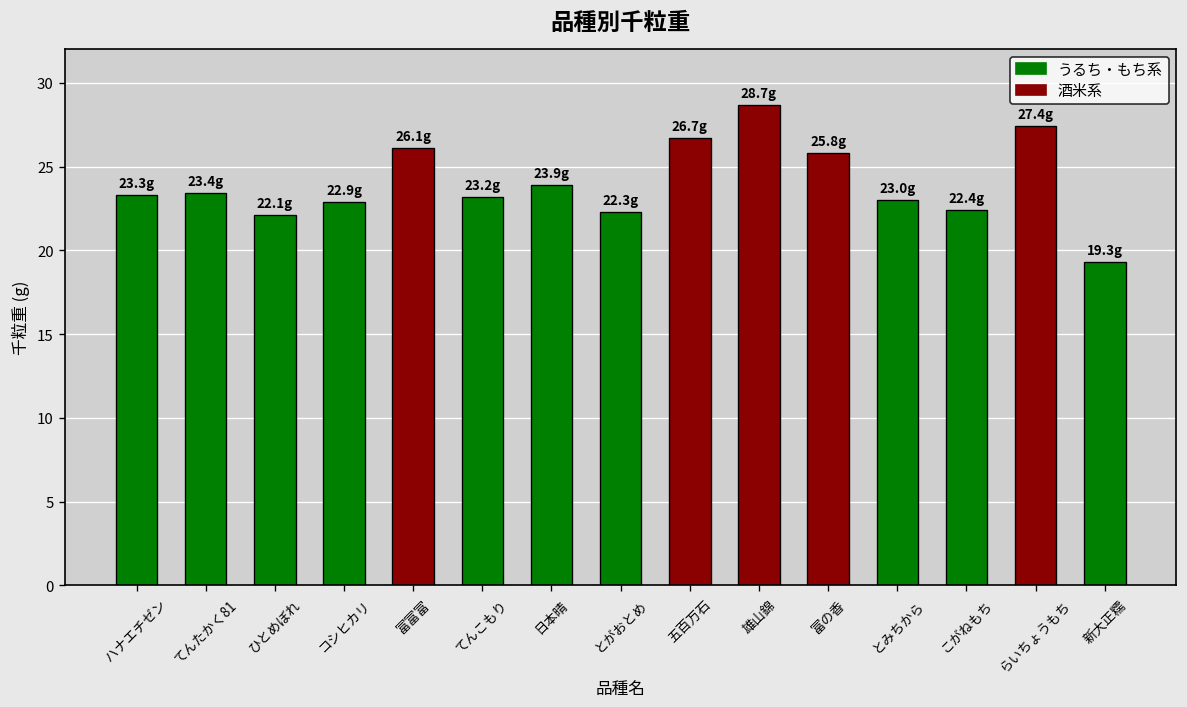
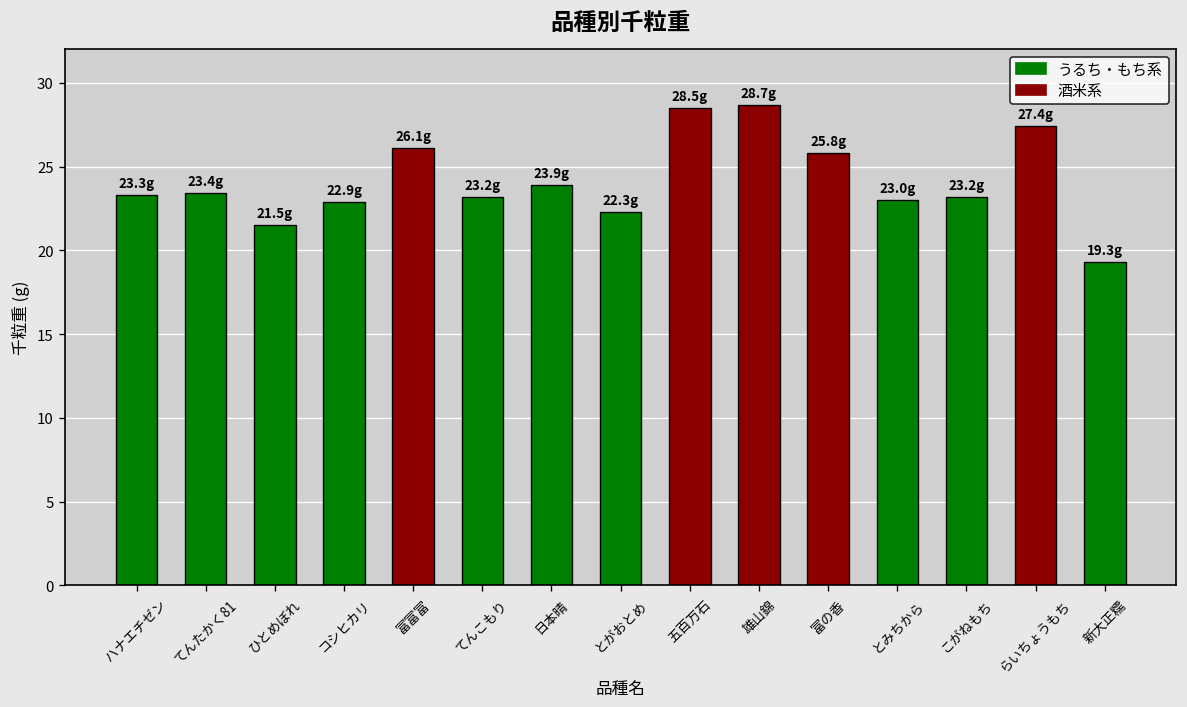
ひとめぼれ: 22.1g -> 21.5g
五百万石: 26.7g -> 28.5g
こがねもち: 22.4g -> 23.2g
